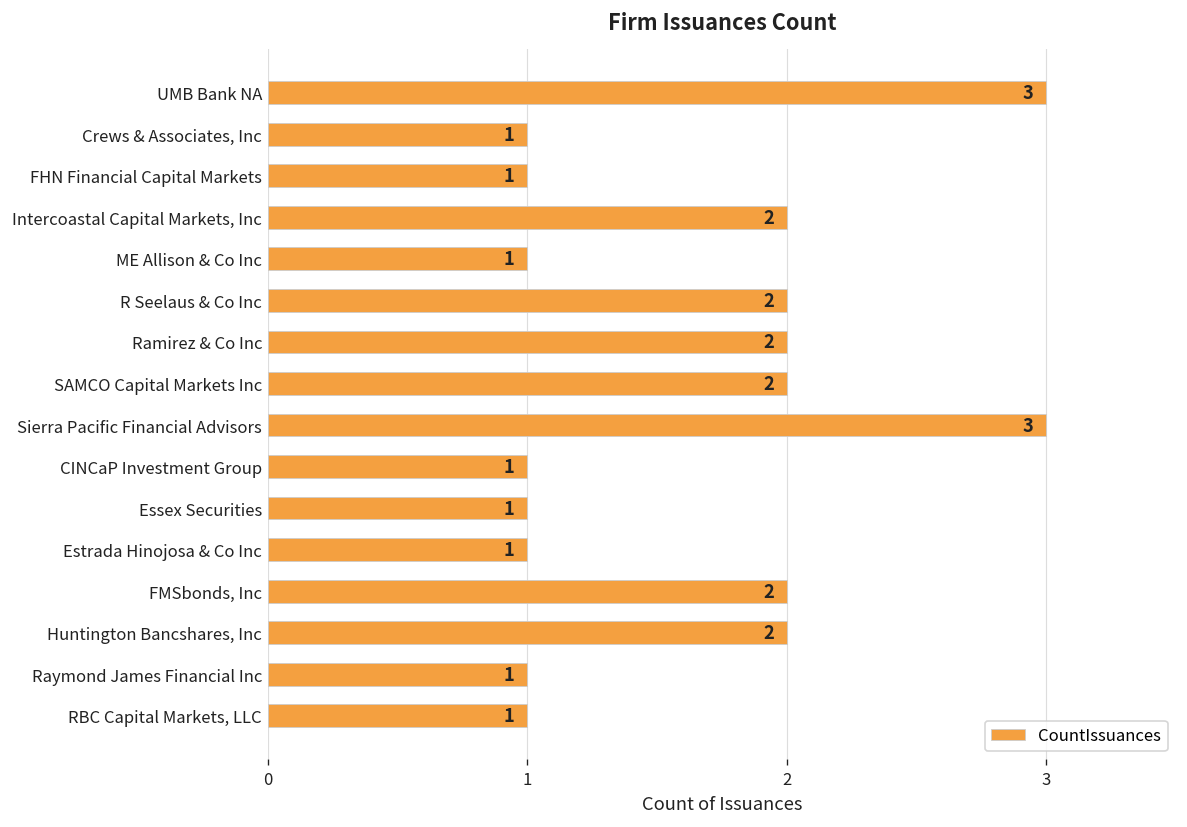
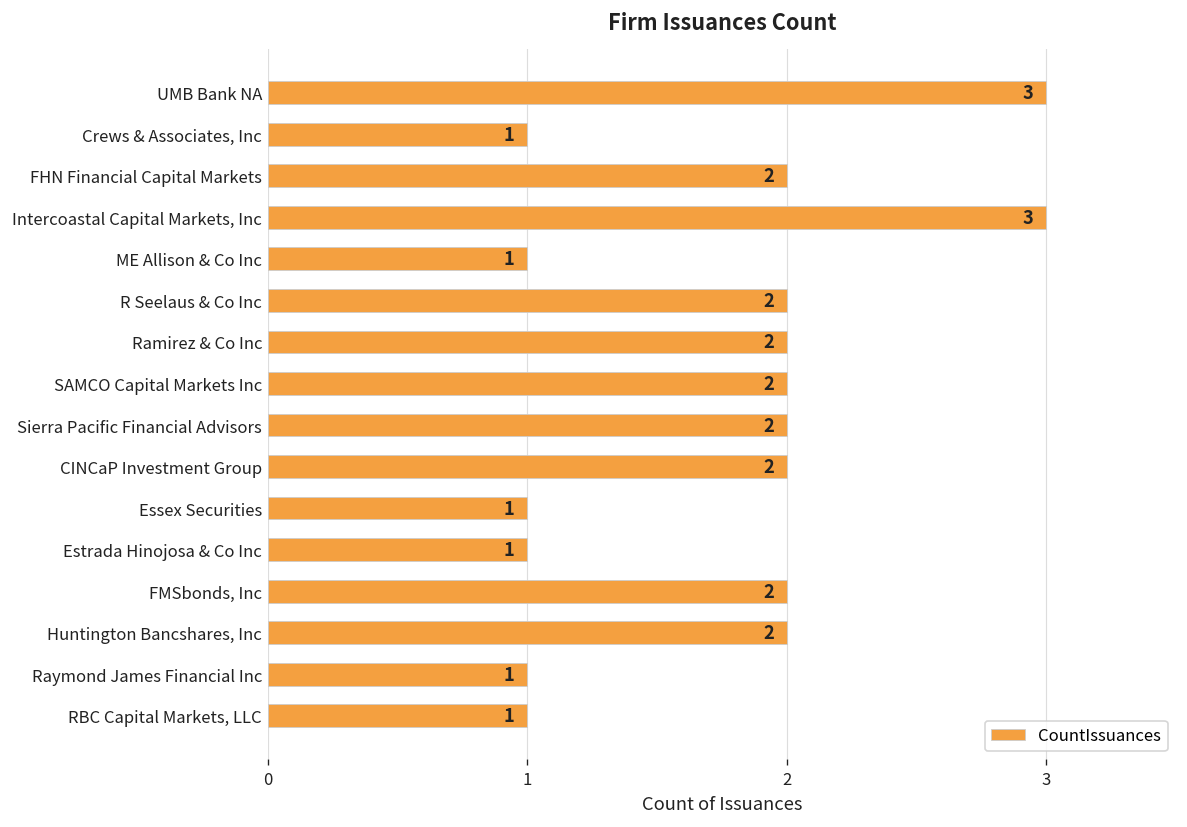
FHN Financial Capital Markets: 1 -> 2
Intercoastal Capital Markets, Inc: 2 -> 3
Sierra Pacific Financial Advisors: 3 -> 2
CINCaP Investment Group: 1 -> 2
